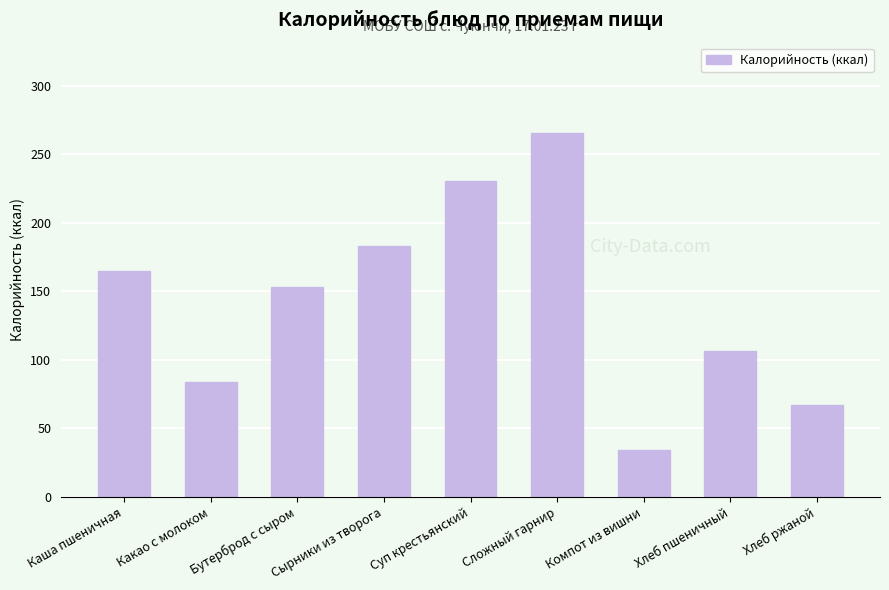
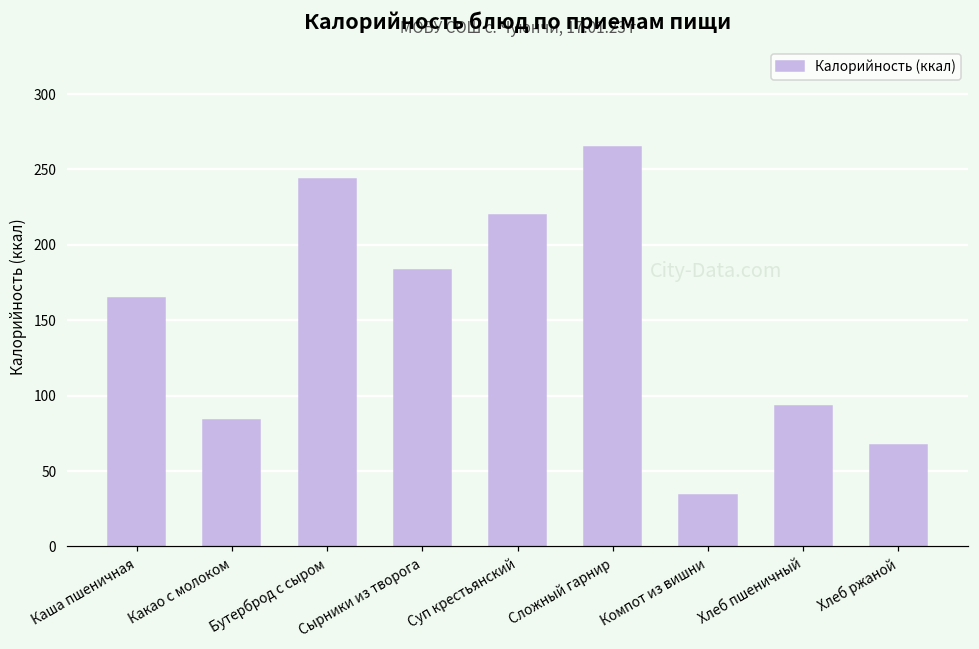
Бутерброд с сыром: 153 -> 244
Суп крестьянский: 230 -> 220
Хлеб пшеничный: 106 -> 93
